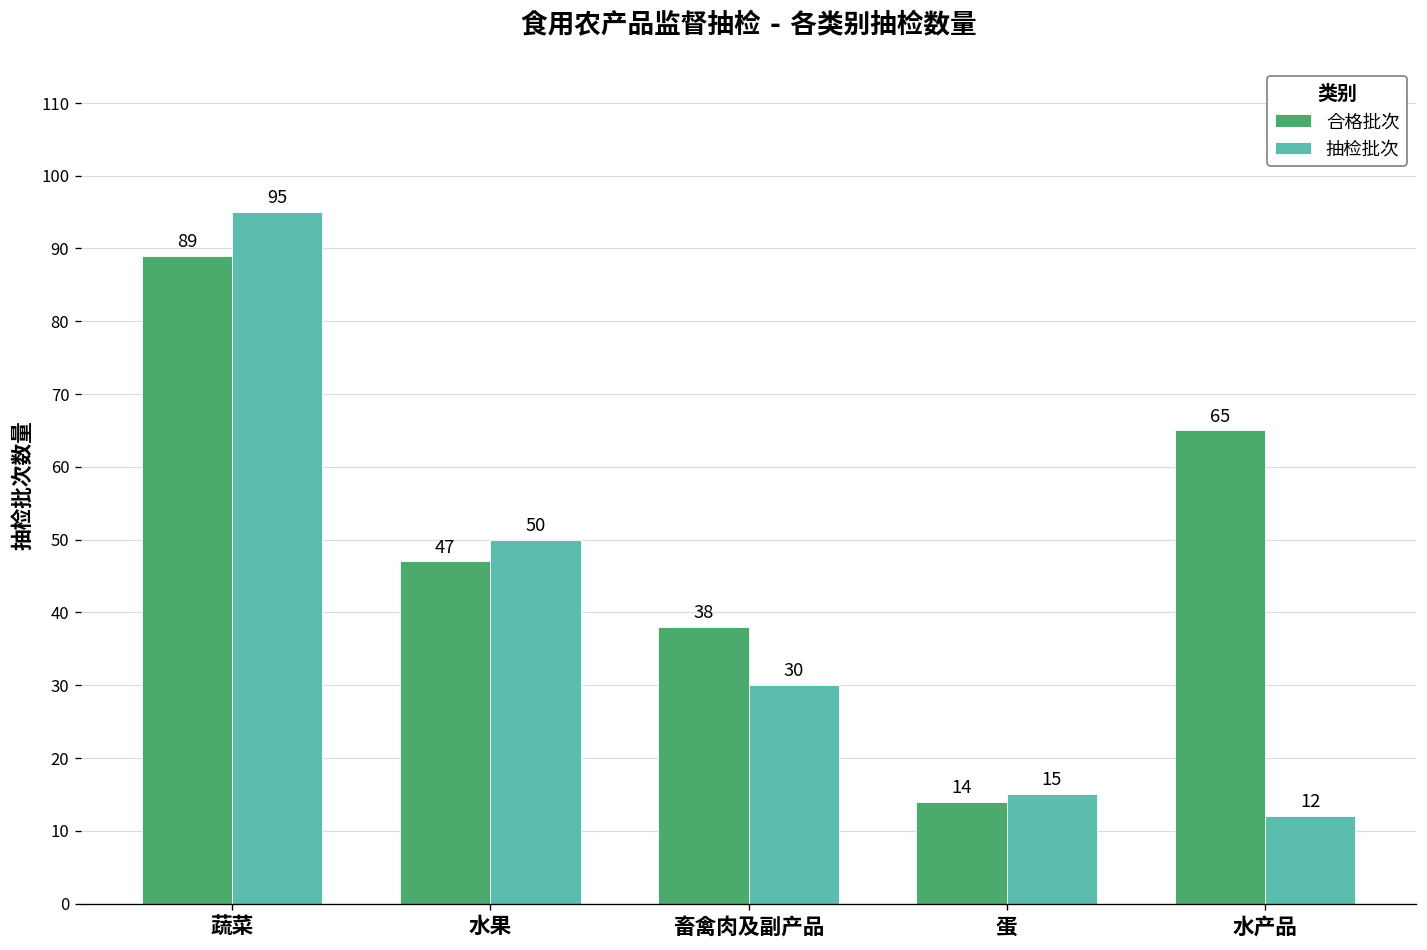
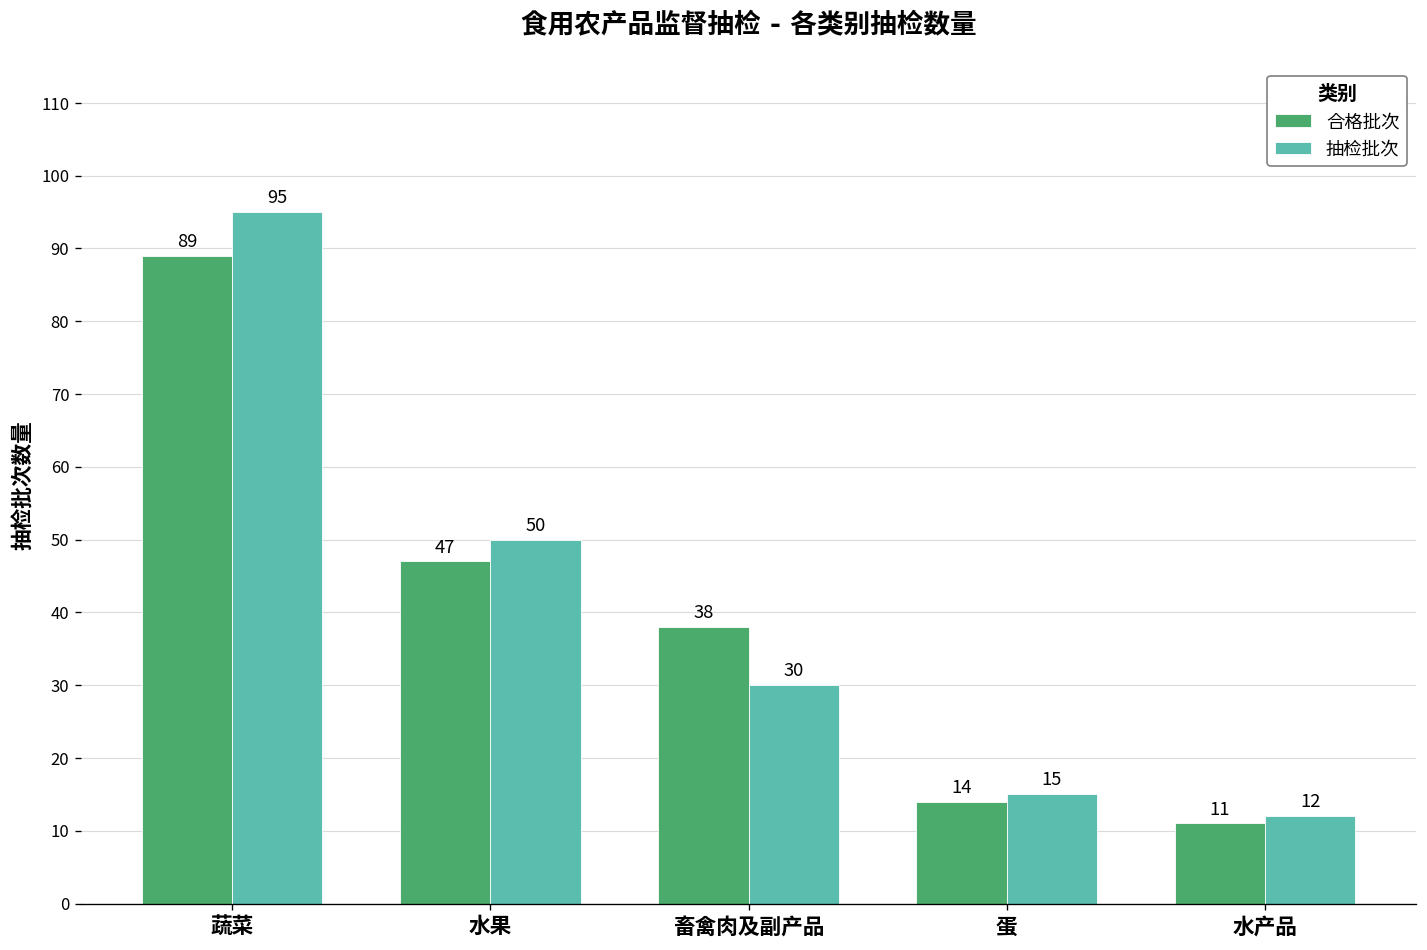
合格批次, 水产品: 65 -> 11
